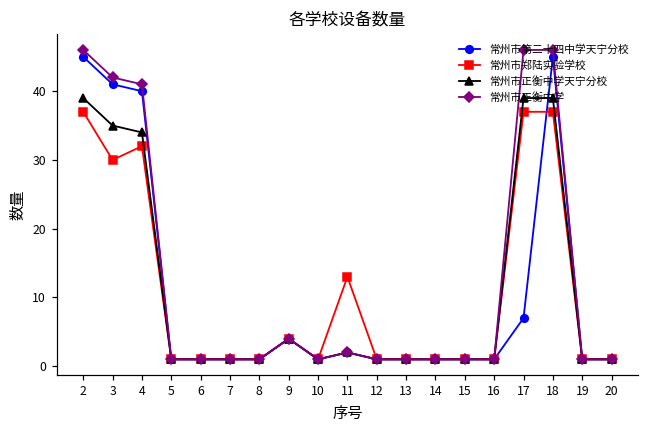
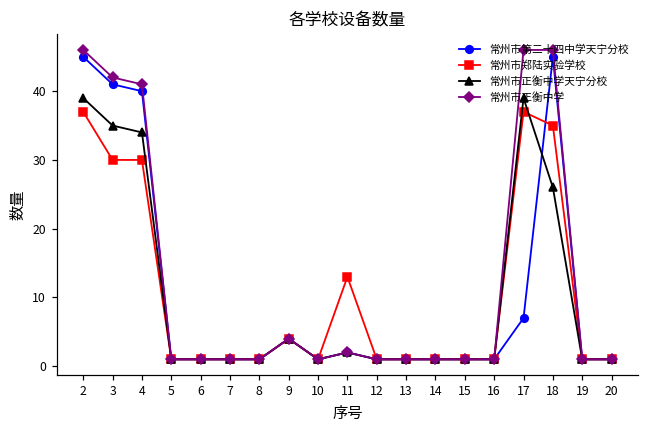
常州市郑陆实验学校, 4: 32 -> 30
常州市郑陆实验学校, 18: 37 -> 35
常州市正衡中学天宁分校, 18: 39 -> 26
